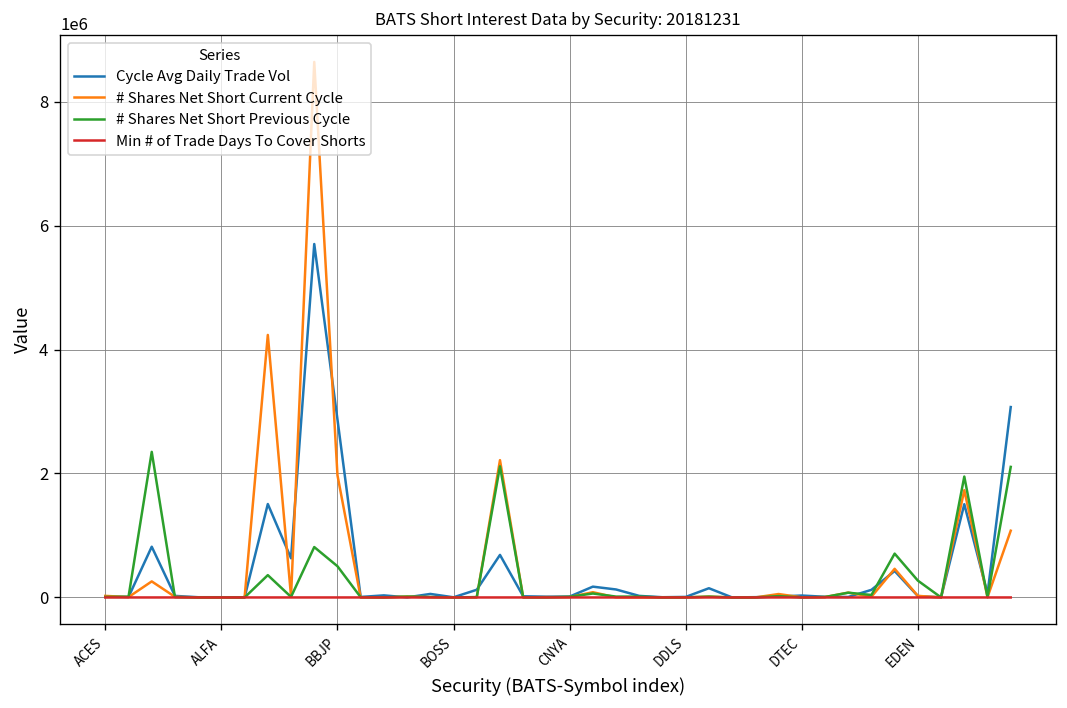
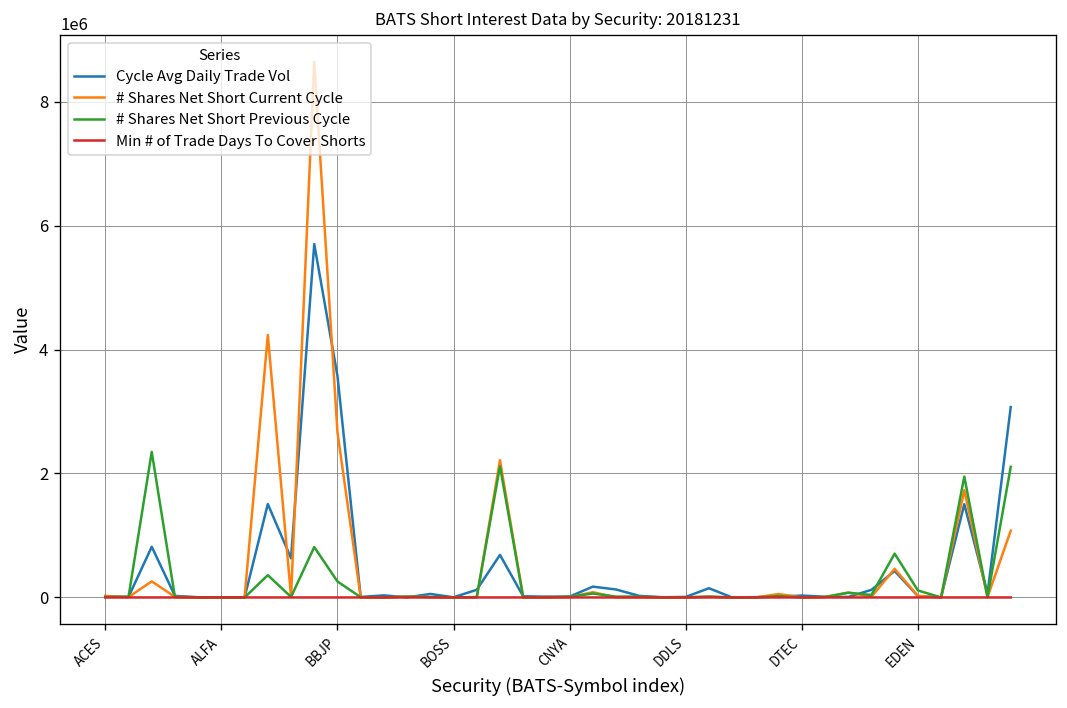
Cycle Avg Daily Trade Vol, BBJP: 2900000 -> 3600000
# Shares Net Short Current Cycle, BBJP: 2000000 -> 2700000
# Shares Net Short Previous Cycle, BBJP: 500000 -> 300000
# Shares Net Short Previous Cycle, EDEN: 300000 -> 100000
